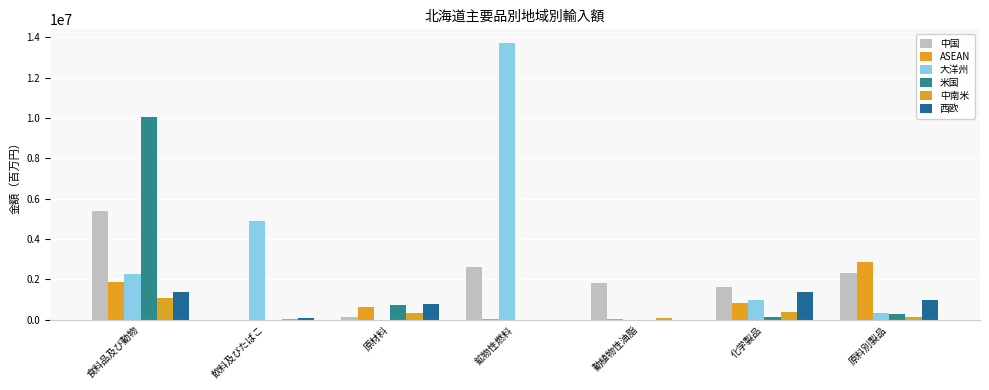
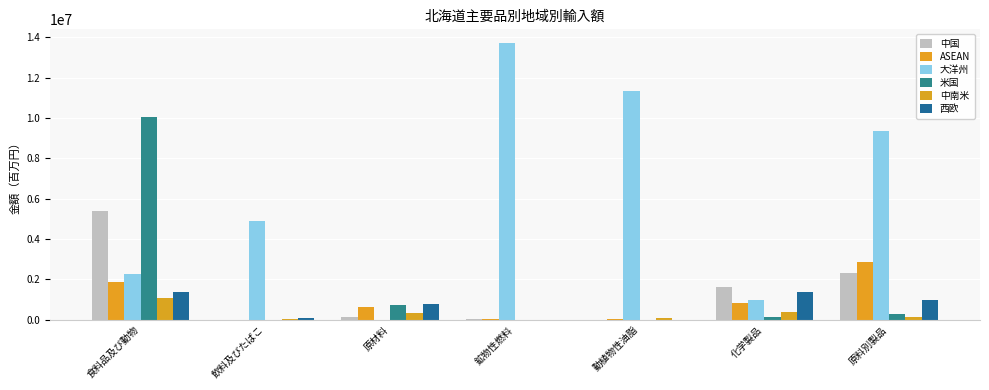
中国, 鉱物性燃料: 2600000 -> 0
中国, 動植物性油脂: 1800000 -> 0
大洋州, 動植物性油脂: 0 -> 11300000
大洋州, 原料別製品: 300000 -> 9300000
